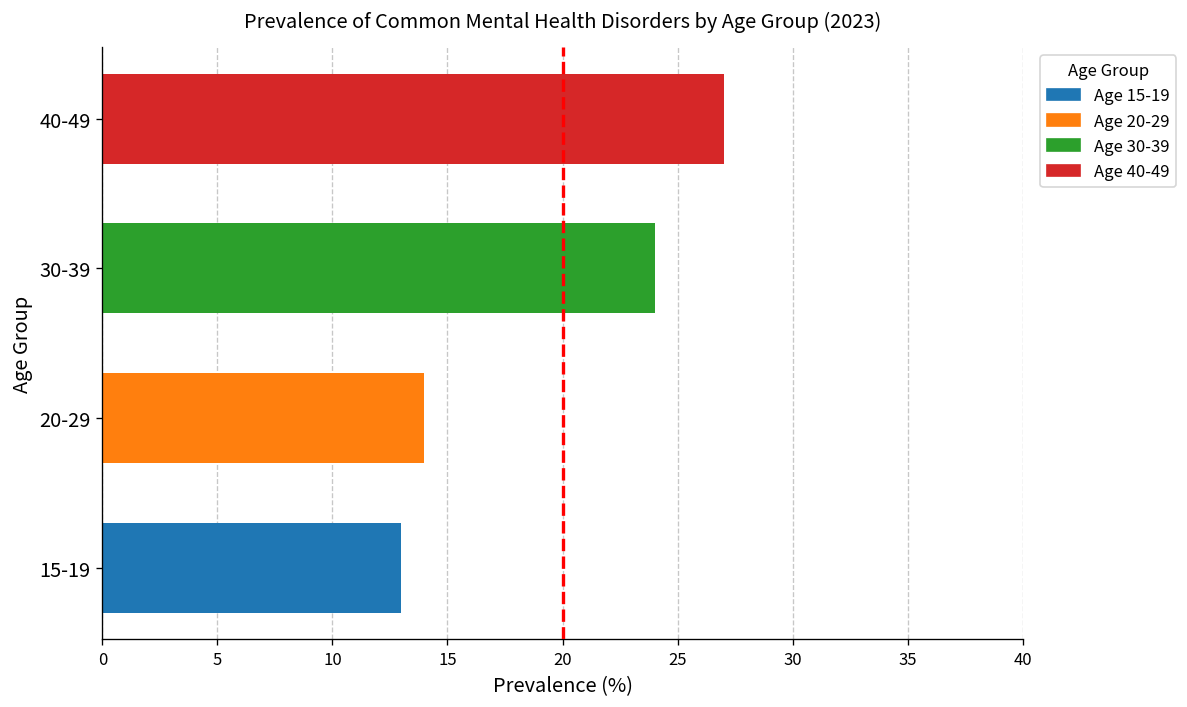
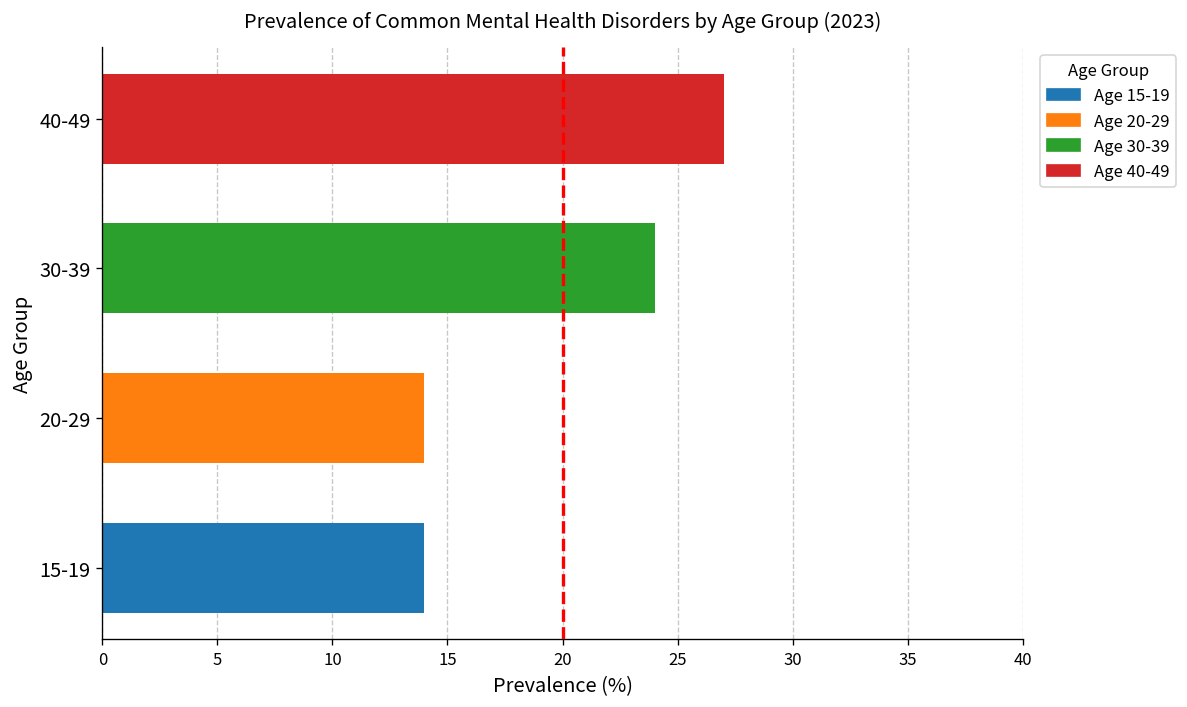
15-19: 13 -> 14
